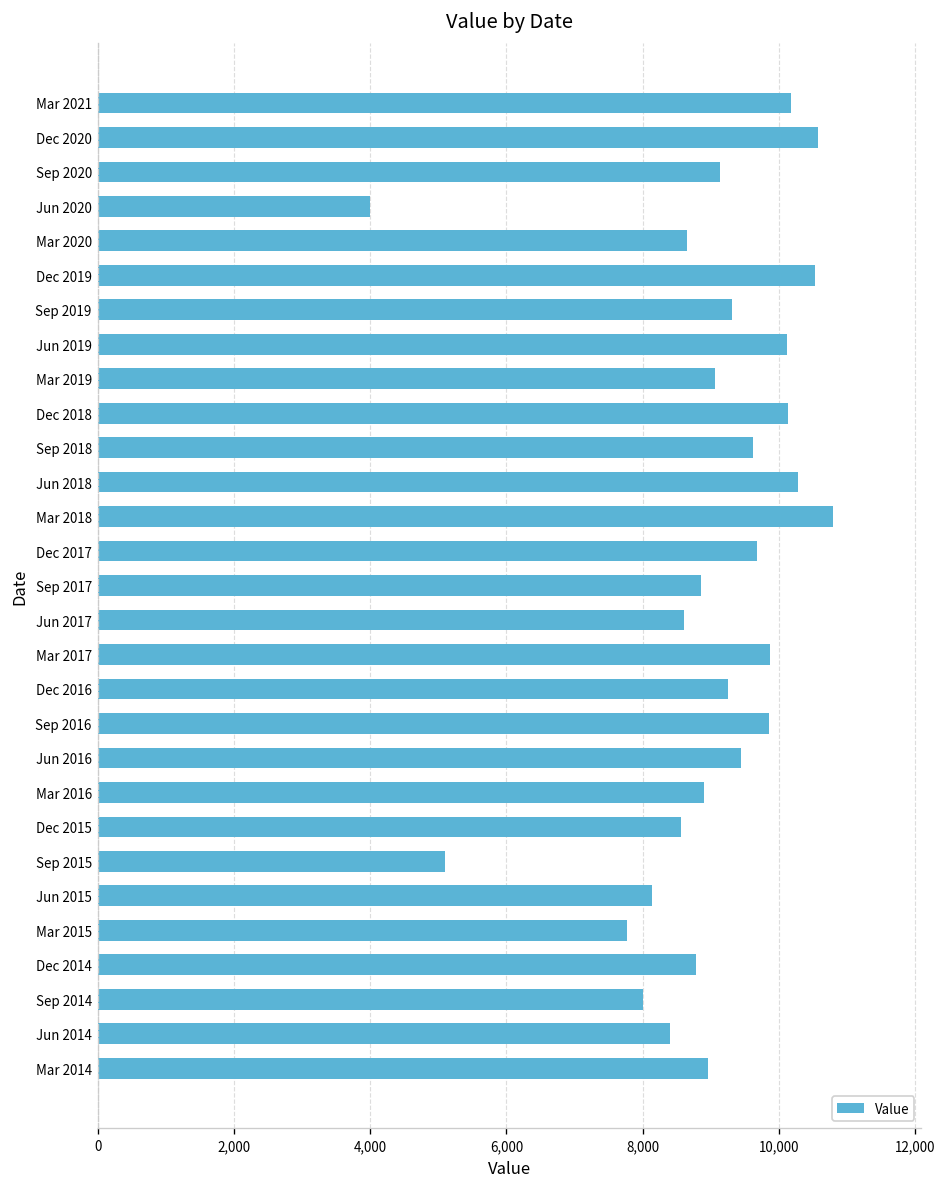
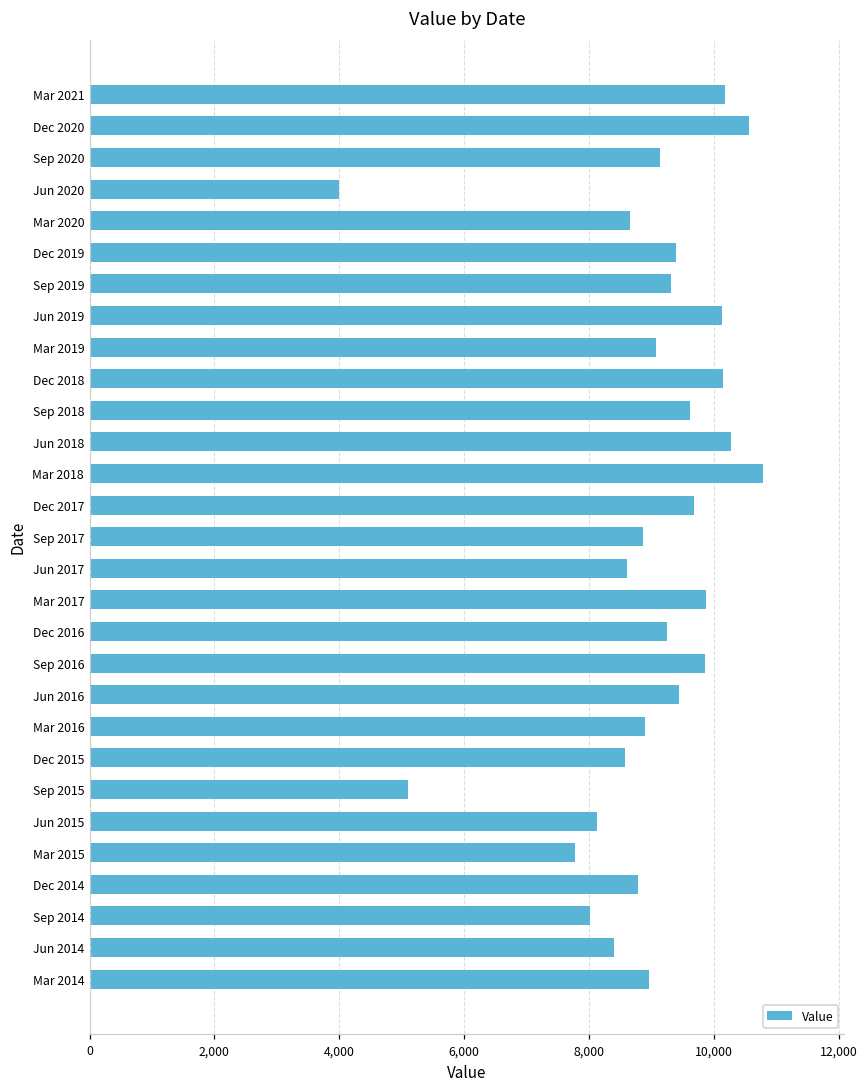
Dec 2019: 10,500 -> 9,400
